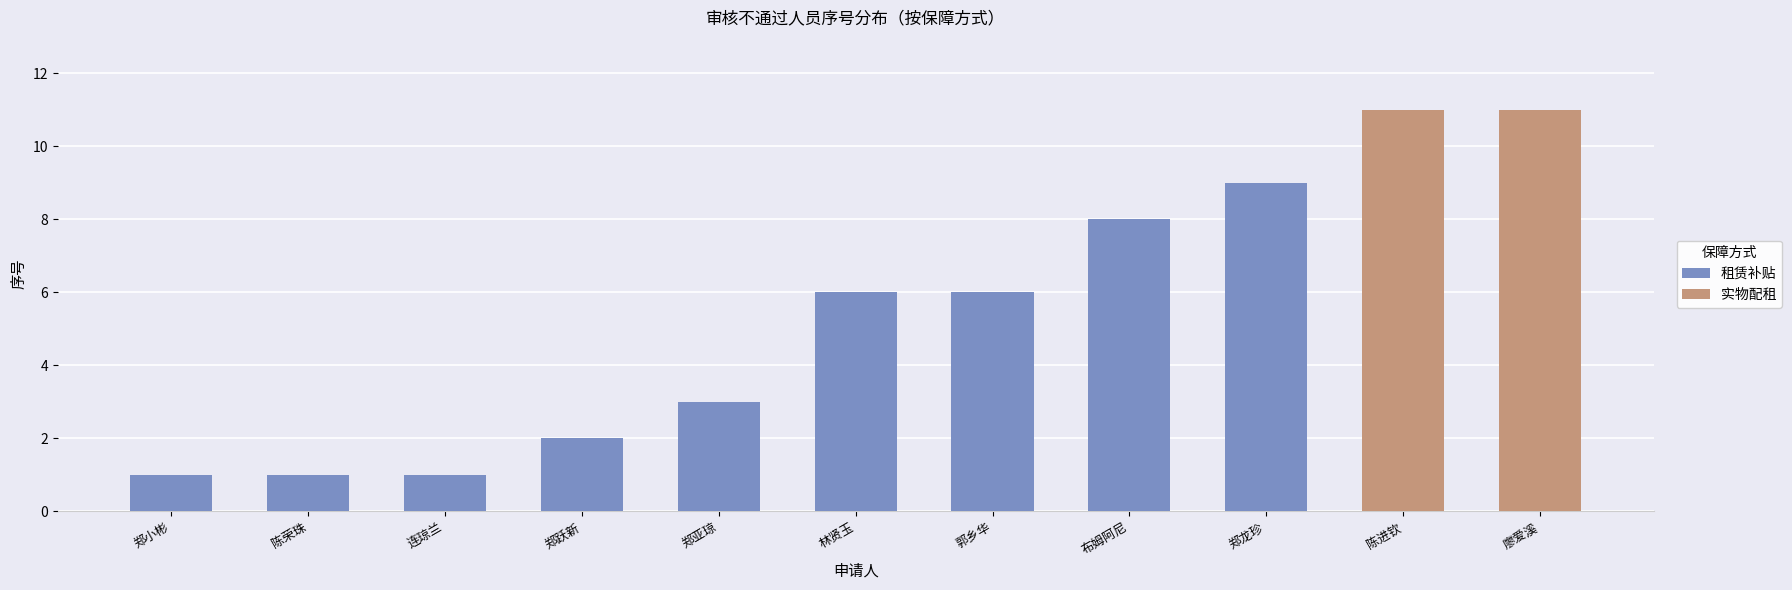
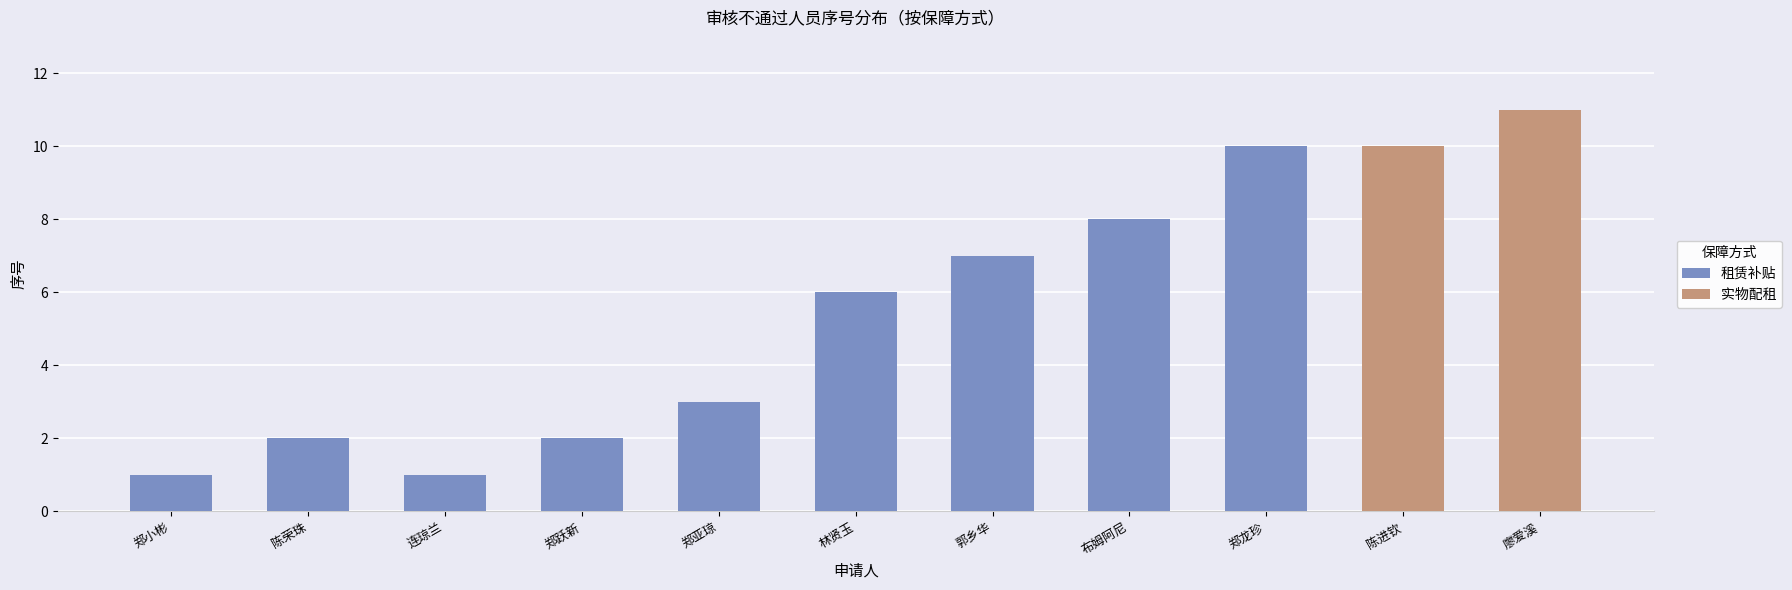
租赁补贴, 陈荣珠: 1 -> 2
租赁补贴, 郭乡华: 6 -> 7
租赁补贴, 郑龙珍: 9 -> 10
实物配租, 陈进钦: 11 -> 10
